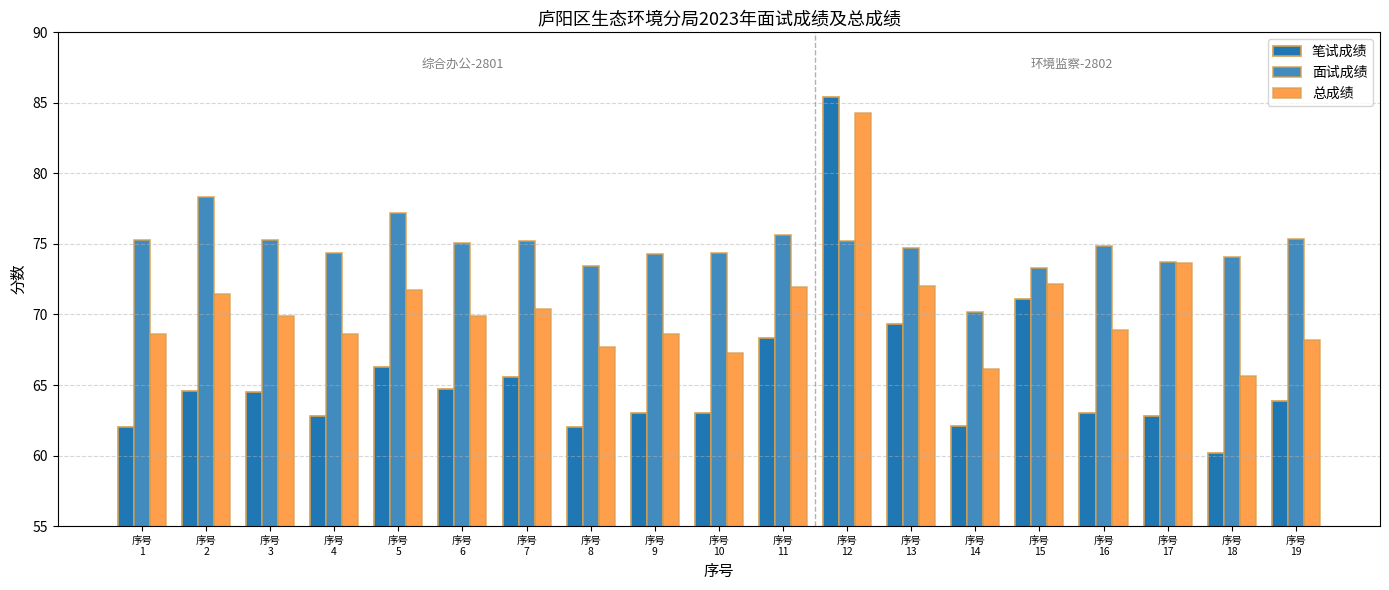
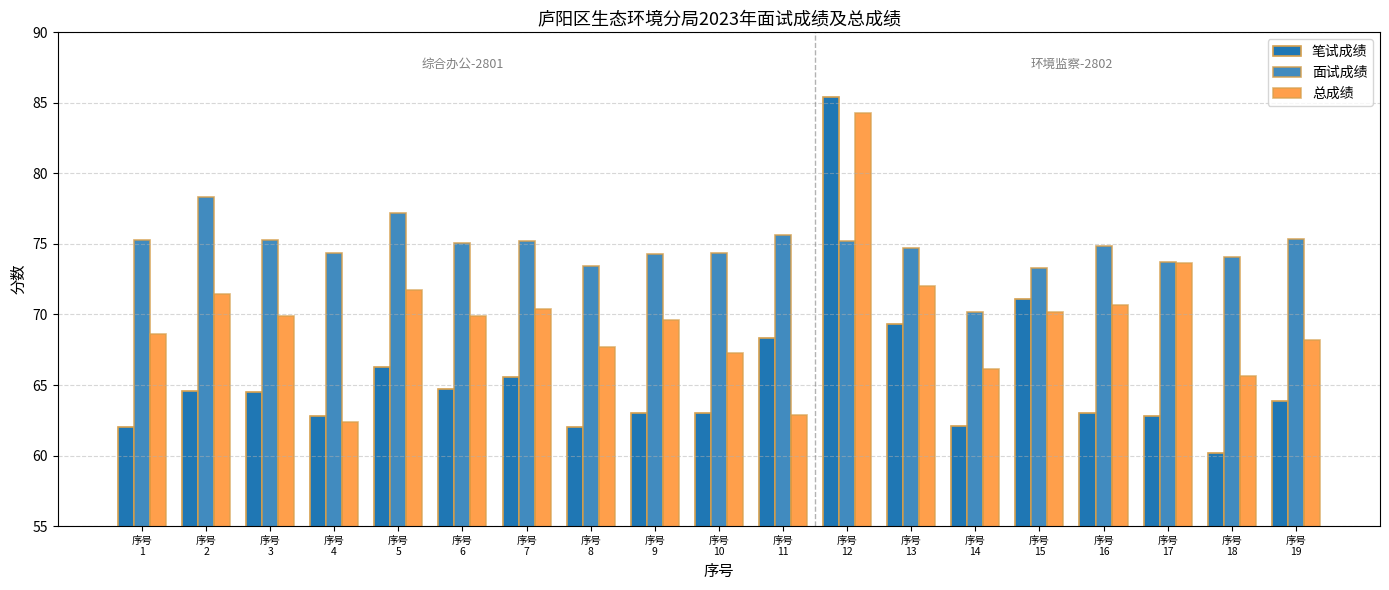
总成绩, 序号 4: 68.6 -> 62.4
总成绩, 序号 9: 68.6 -> 69.6
总成绩, 序号 11: 72.0 -> 62.8
总成绩, 序号 15: 72.2 -> 70.2
总成绩, 序号 16: 68.9 -> 70.7
